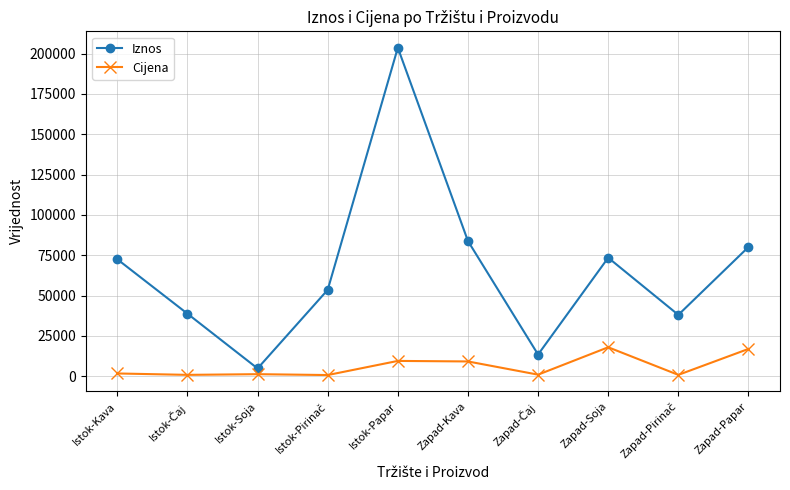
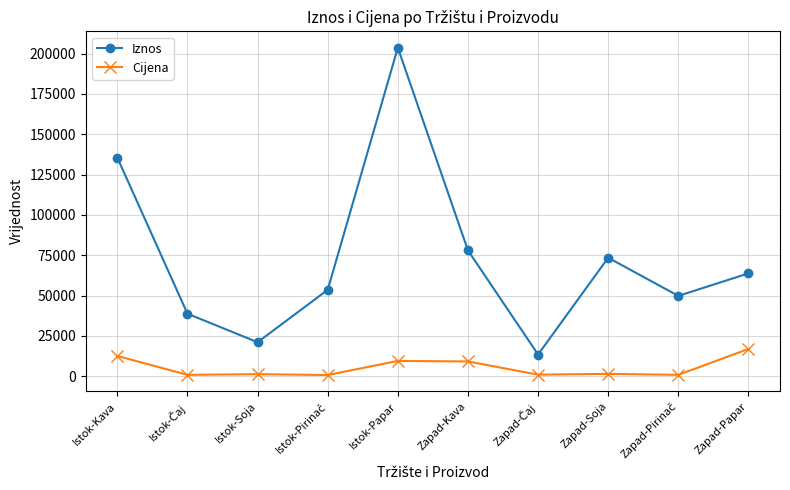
Iznos, Istok-Kava: 73000 -> 136000
Cijena, Istok-Kava: 2000 -> 13000
Iznos, Istok-Soja: 5000 -> 21000
Iznos, Zapad-Kava: 84000 -> 78000
Cijena, Zapad-Soja: 18000 -> 2000
Iznos, Zapad-Pirinač: 38000 -> 50000
Iznos, Zapad-Papar: 80000 -> 64000
